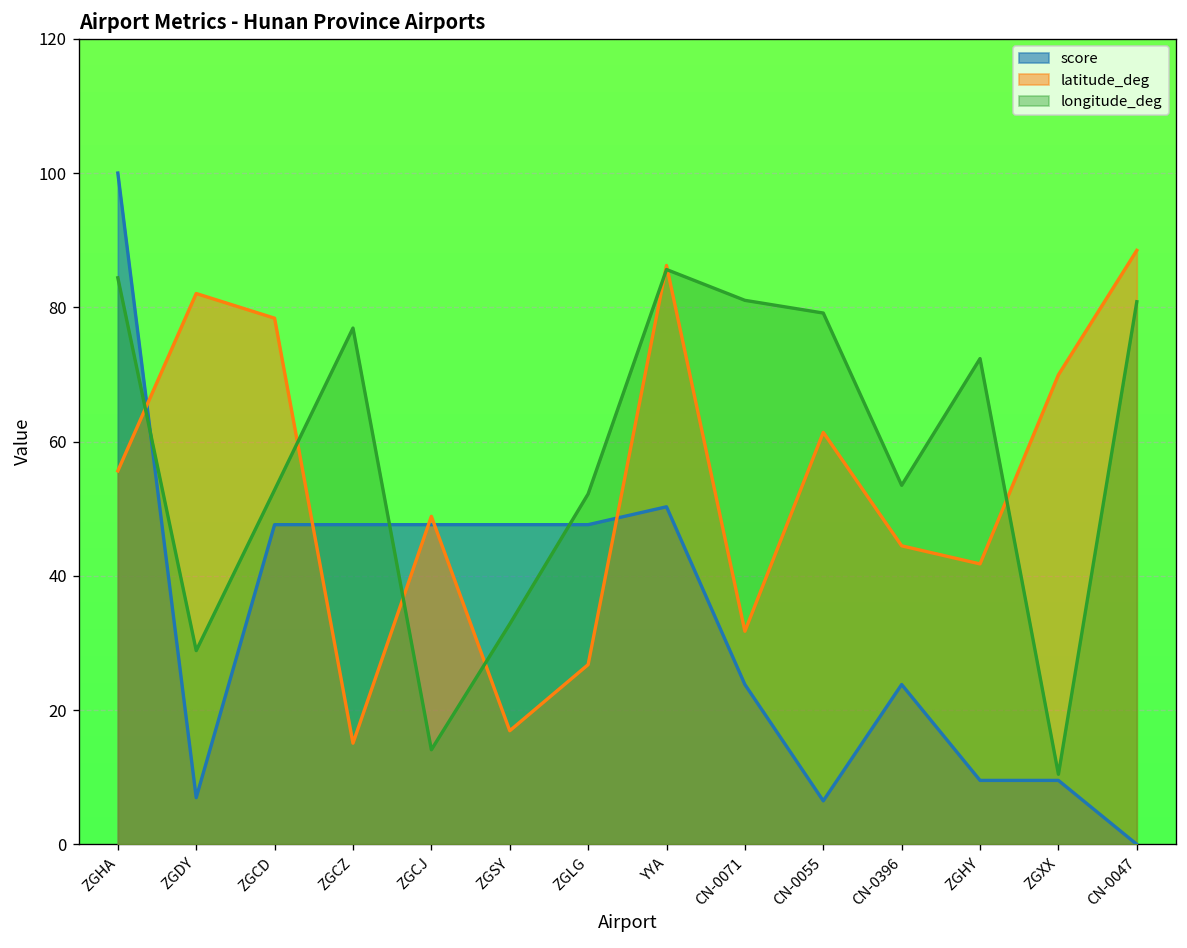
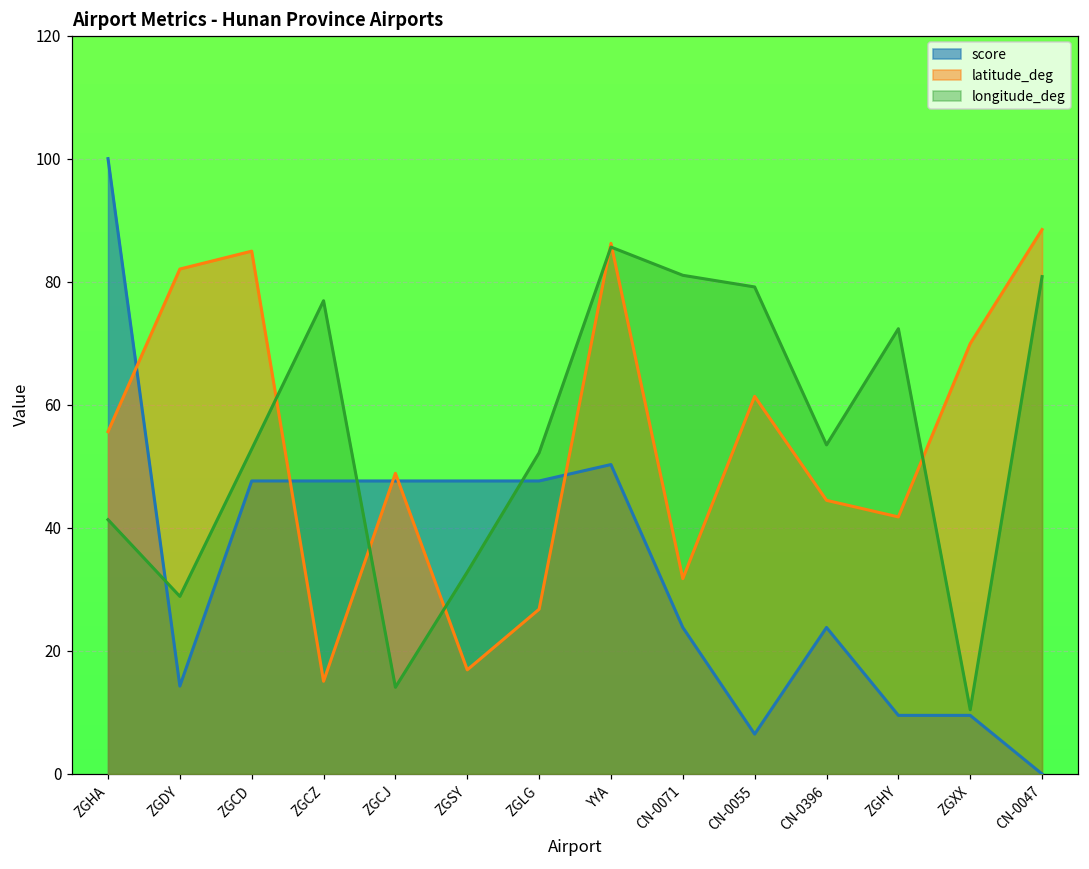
longitude_deg, ZGHA: 84 -> 41
score, ZGDY: 7 -> 14
latitude_deg, ZGCD: 78 -> 85
